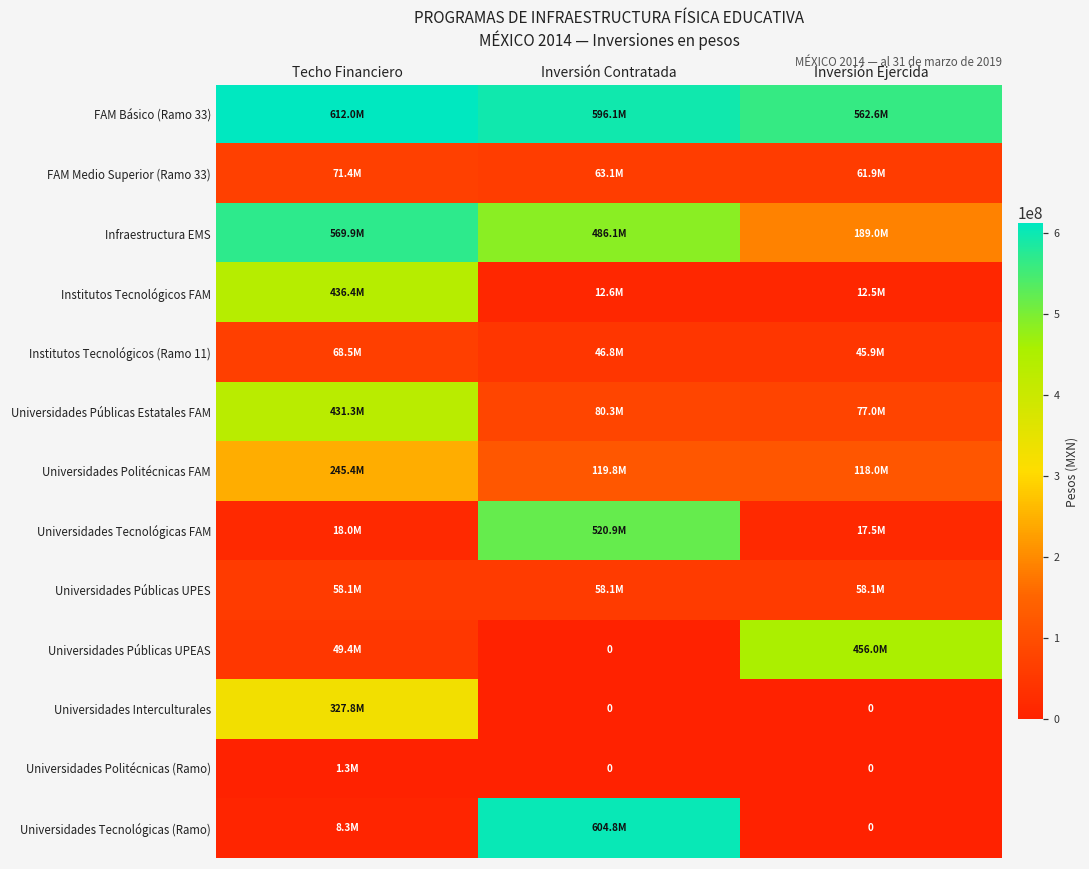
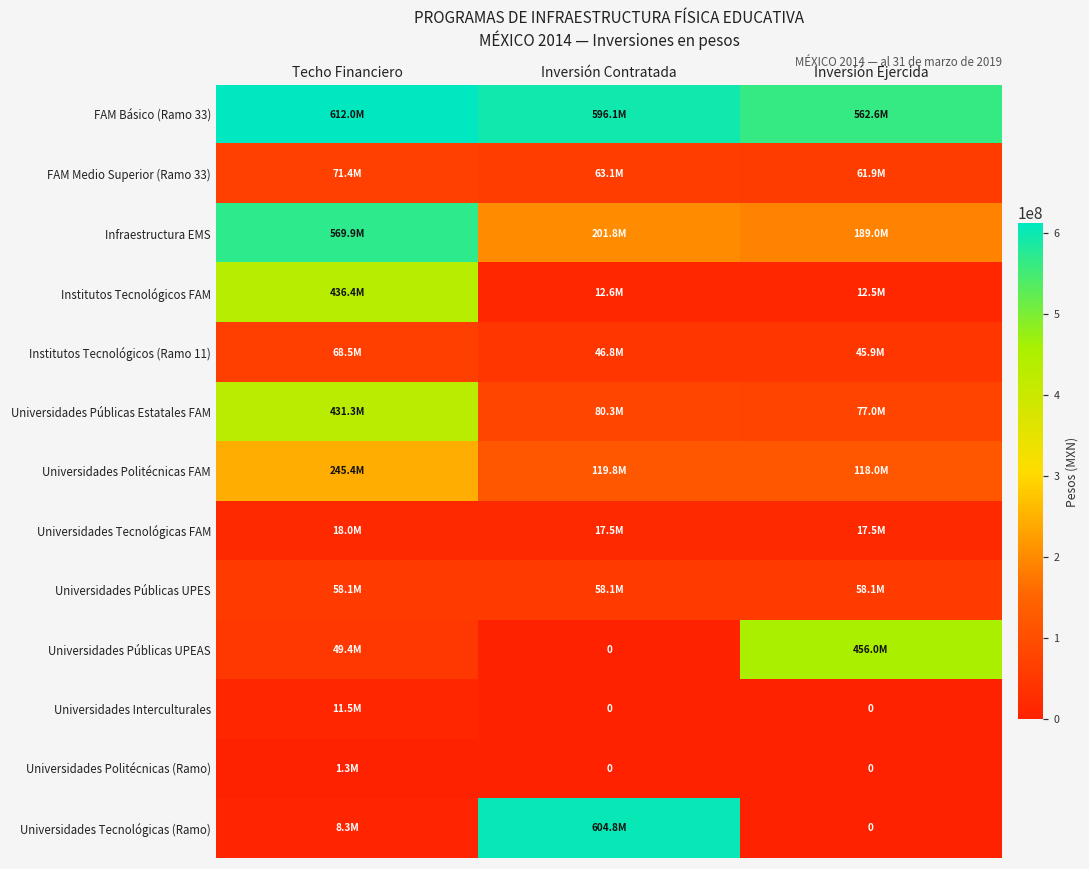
Infraestructura EMS, Inversión Contratada: 486.1M -> 201.8M
Universidades Tecnológicas FAM, Inversión Contratada: 520.9M -> 17.5M
Universidades Interculturales, Techo Financiero: 327.8M -> 11.5M
